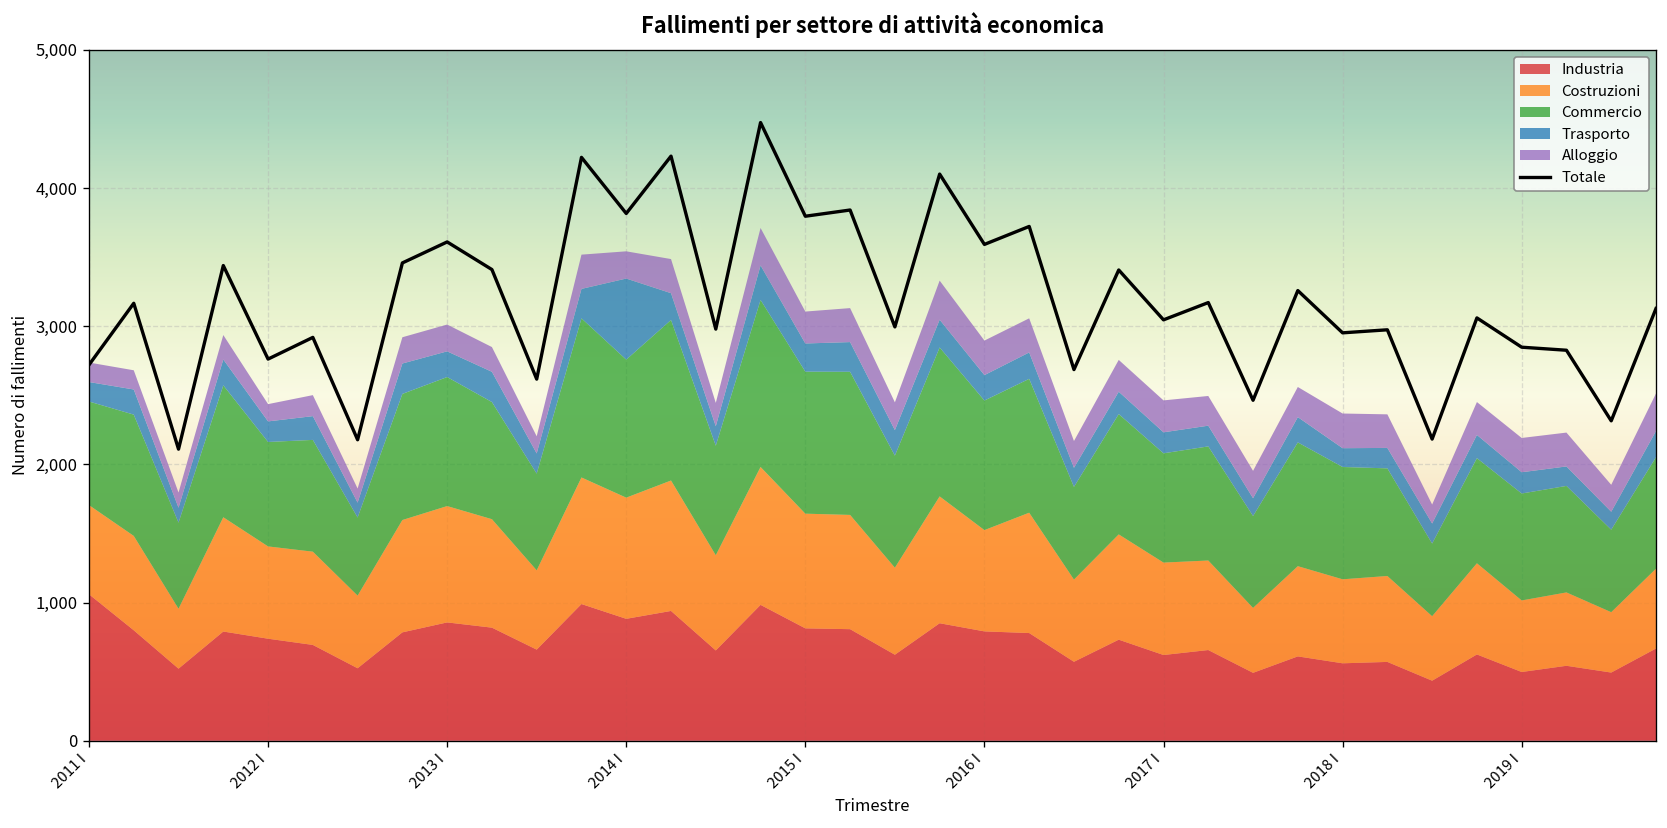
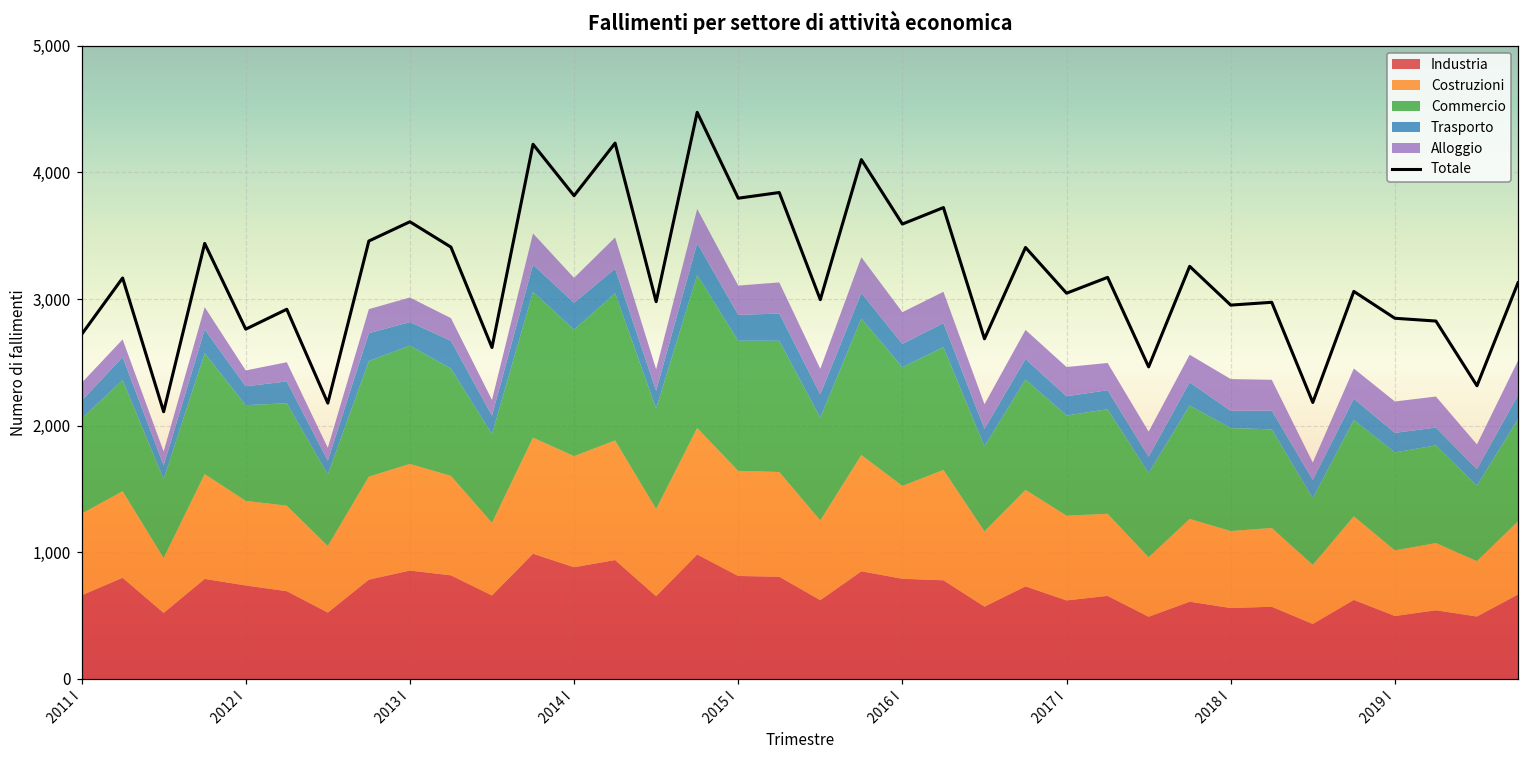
Industria, 2011 I: 1,060 -> 660
Trasporto, 2014 I: 590 -> 210
